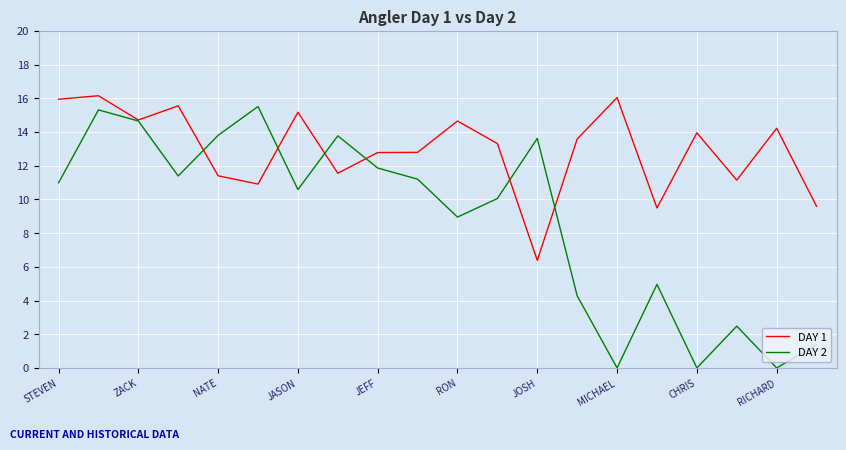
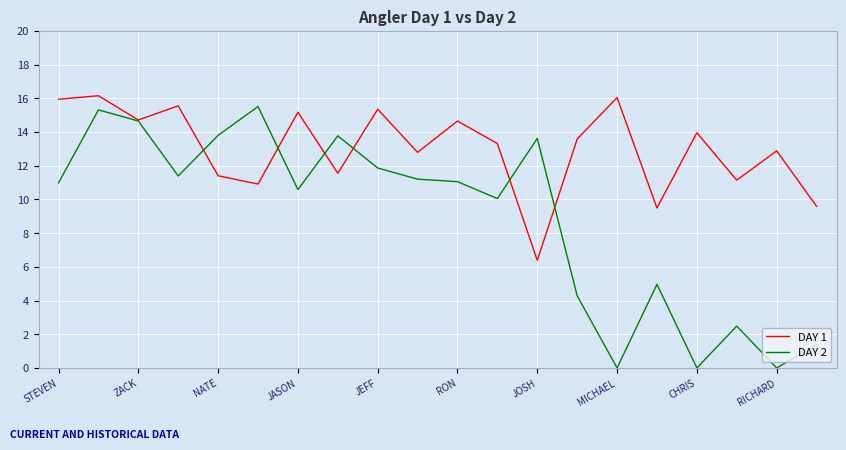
DAY 1, JEFF: 12.8 -> 15.4
DAY 2, RON: 9.0 -> 11.1
DAY 1, RICHARD: 14.2 -> 12.9
